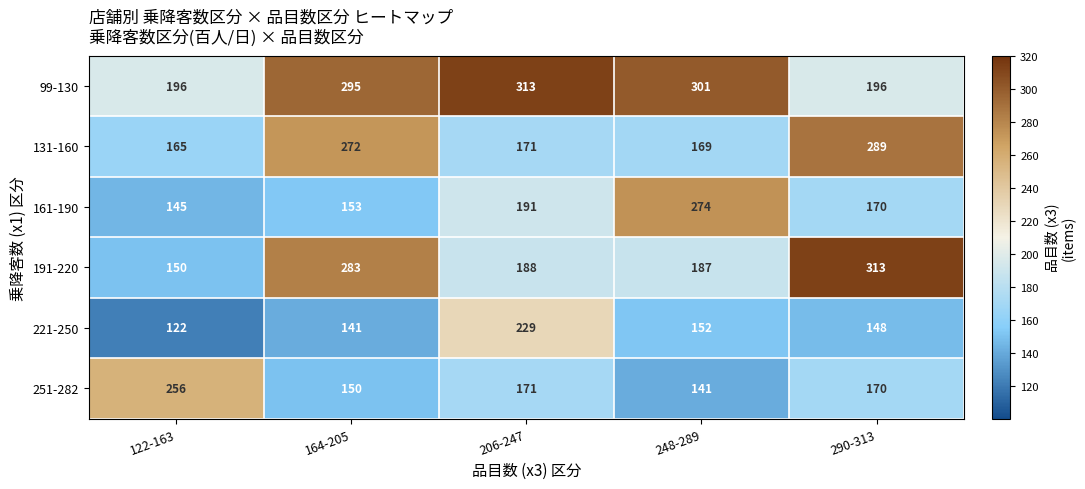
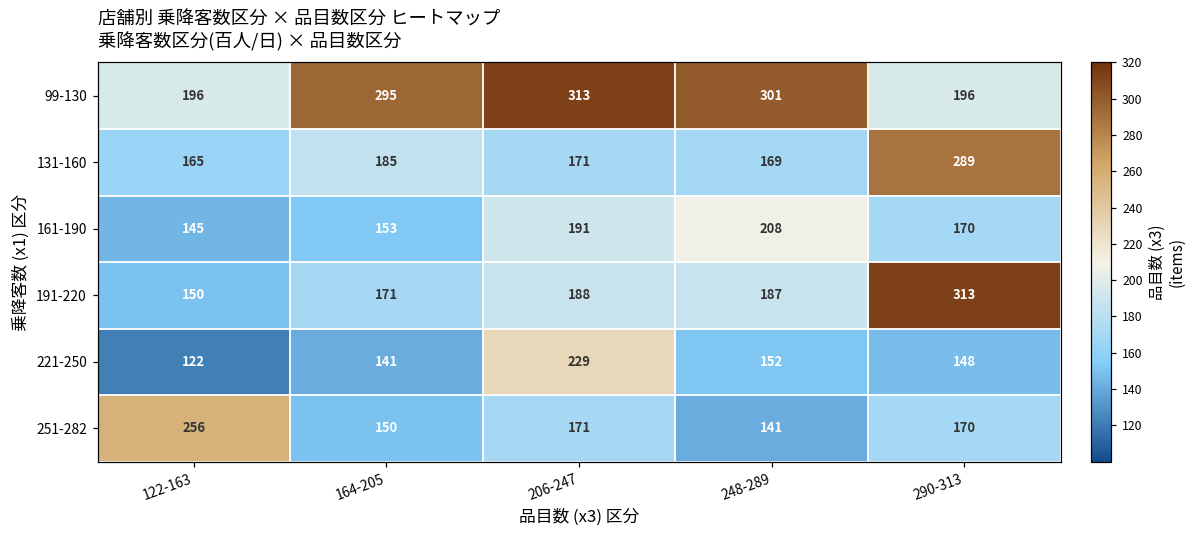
131-160, 164-205: 272 -> 185
161-190, 248-289: 274 -> 208
191-220, 164-205: 283 -> 171
